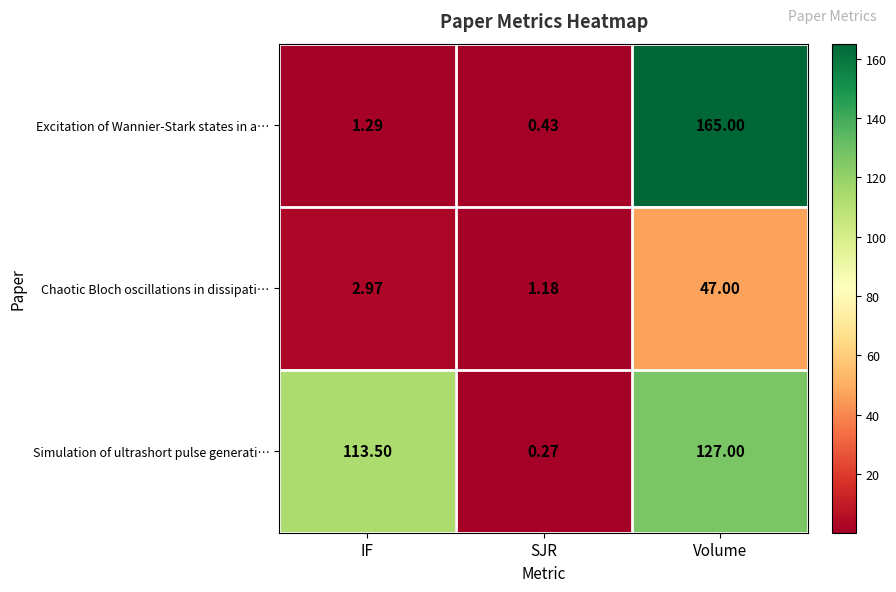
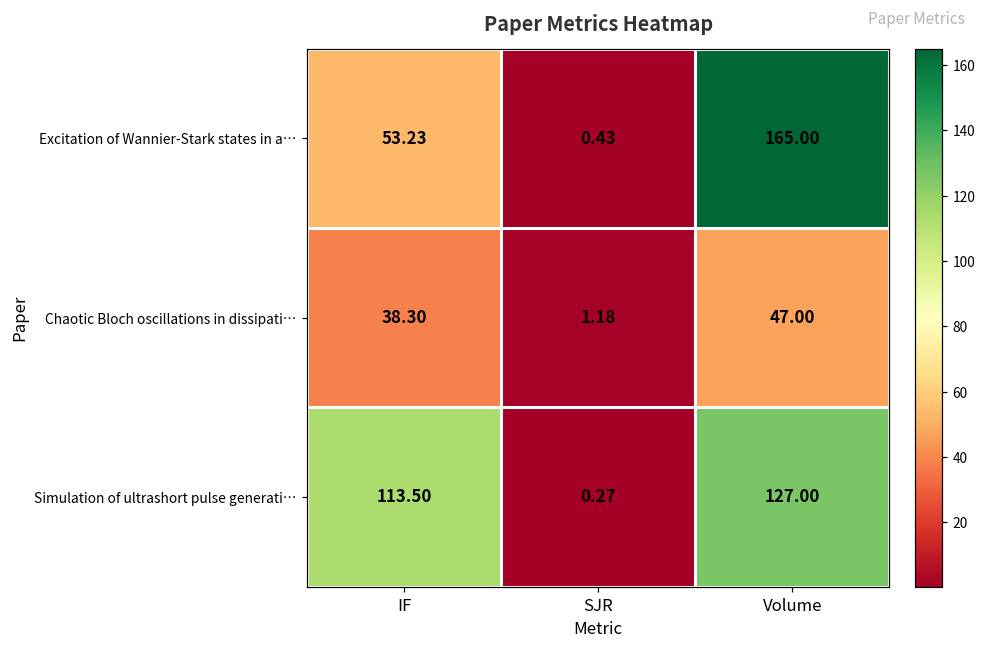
Excitation of Wannier-Stark states in a…, IF: 1.29 -> 53.23
Chaotic Bloch oscillations in dissipati…, IF: 2.97 -> 38.30
